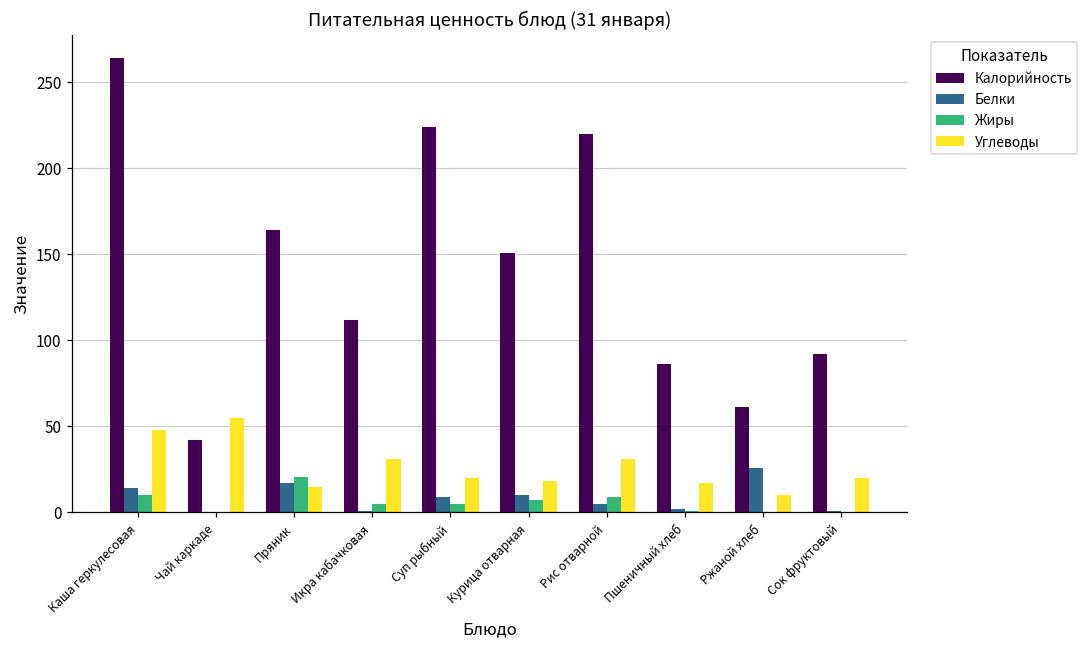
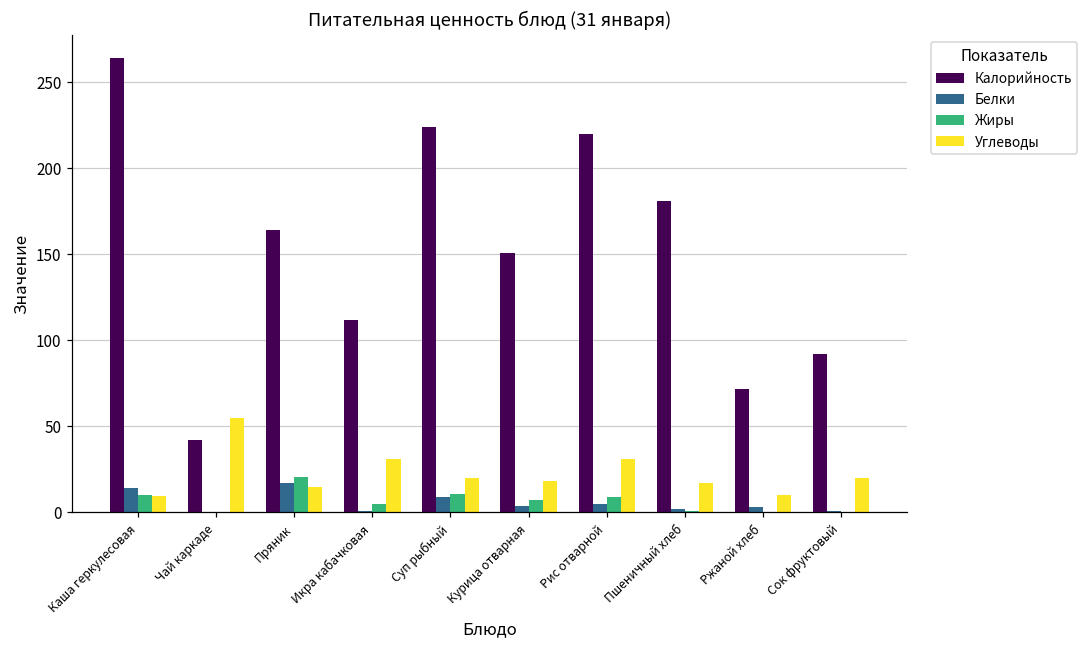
Углеводы, Каша геркулесовая: 48 -> 9
Жиры, Суп рыбный: 5 -> 11
Белки, Курица отварная: 10 -> 4
Калорийность, Пшеничный хлеб: 86 -> 181
Калорийность, Ржаной хлеб: 61 -> 72
Белки, Ржаной хлеб: 26 -> 3
